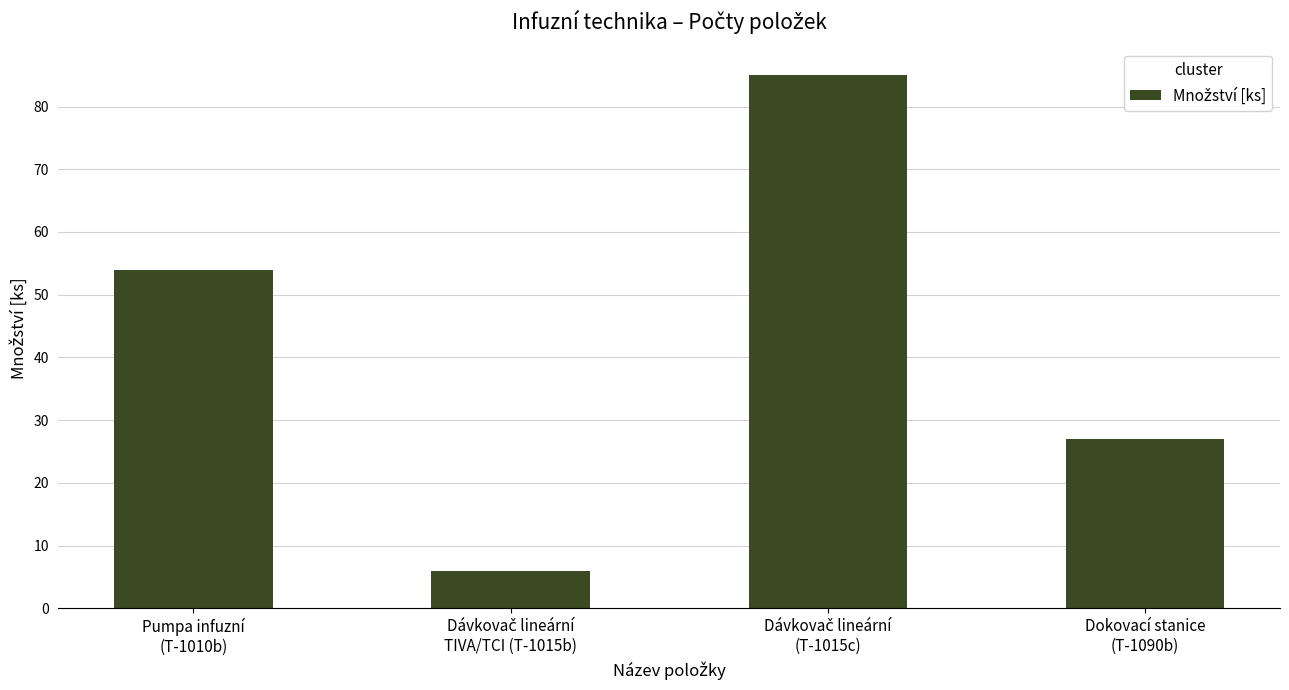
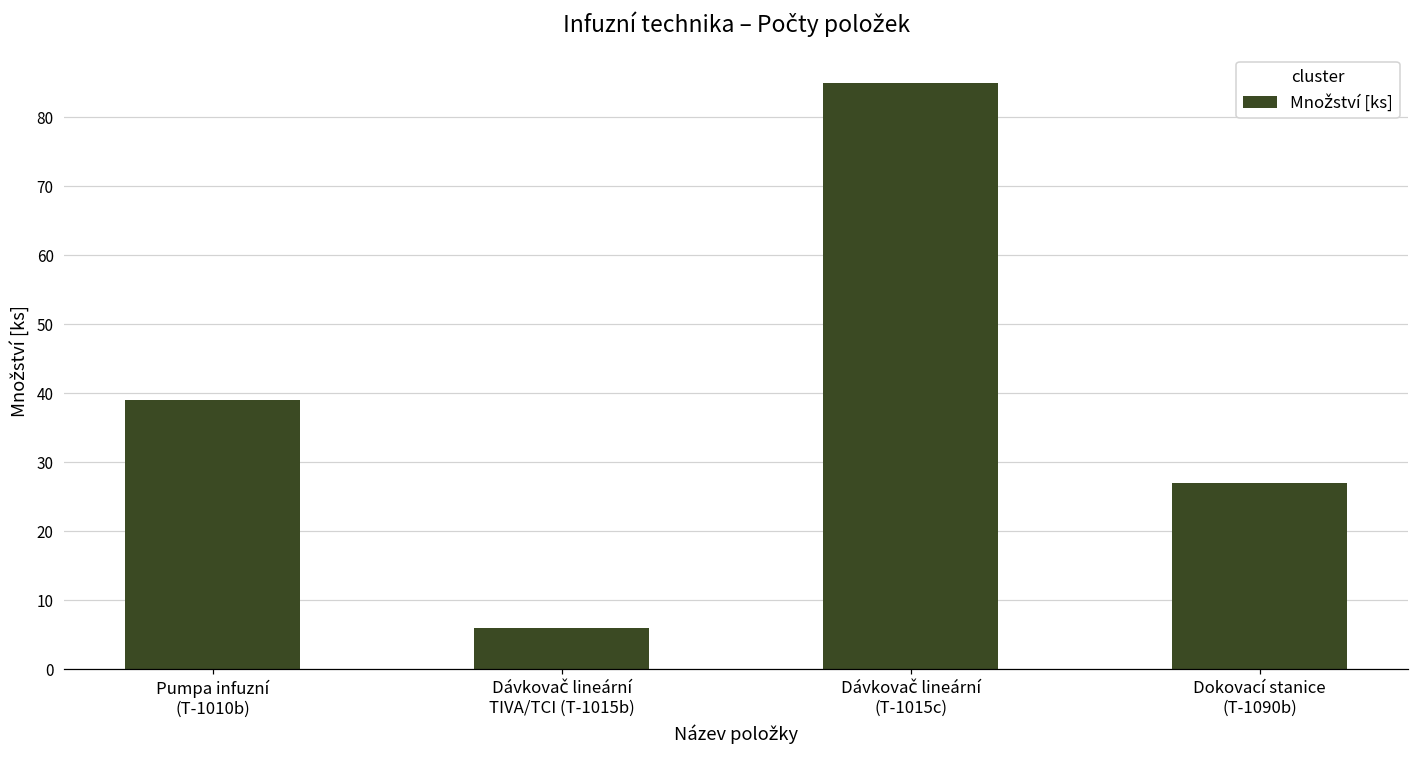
Pumpa infuzní (T-1010b): 54 -> 39
